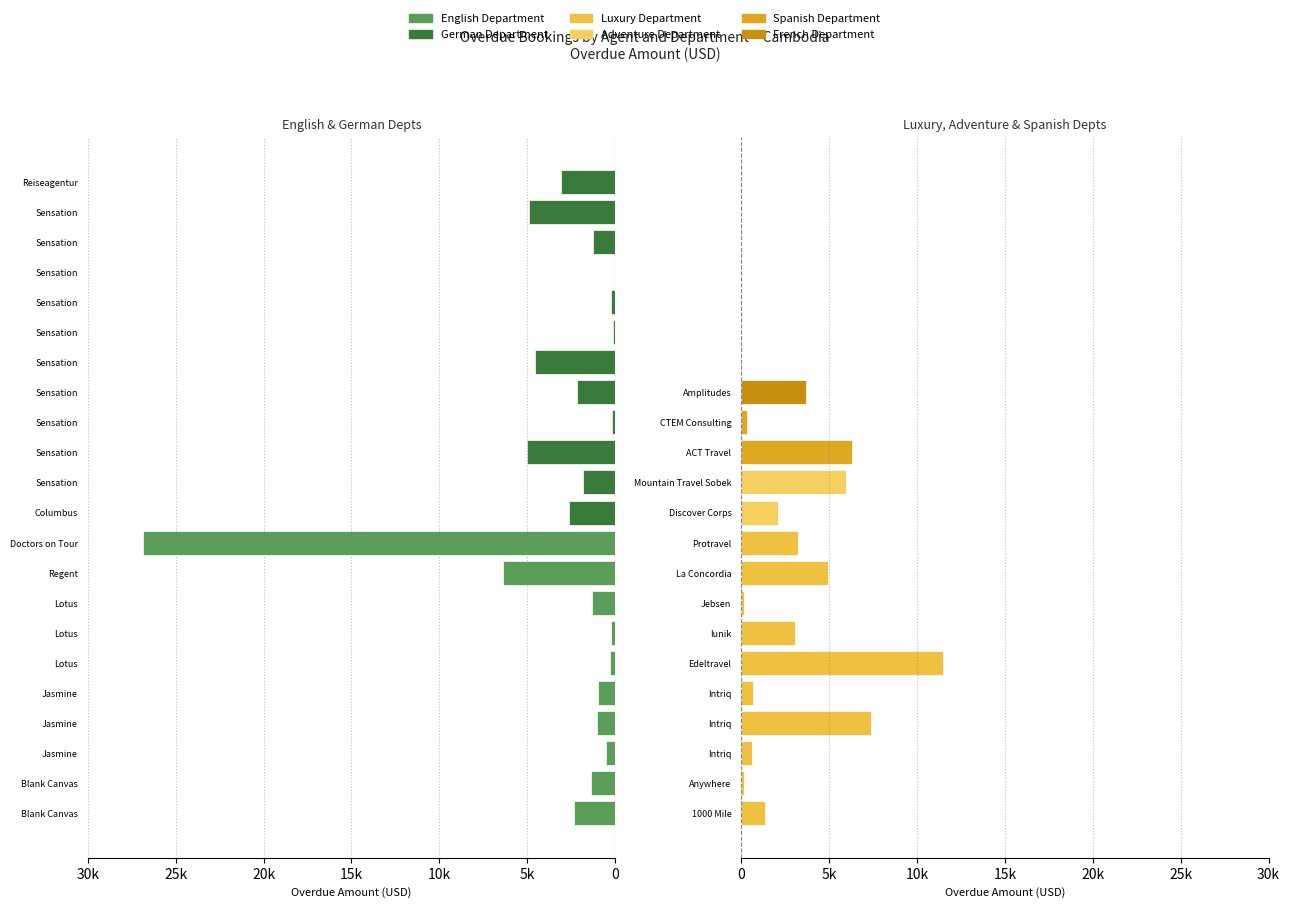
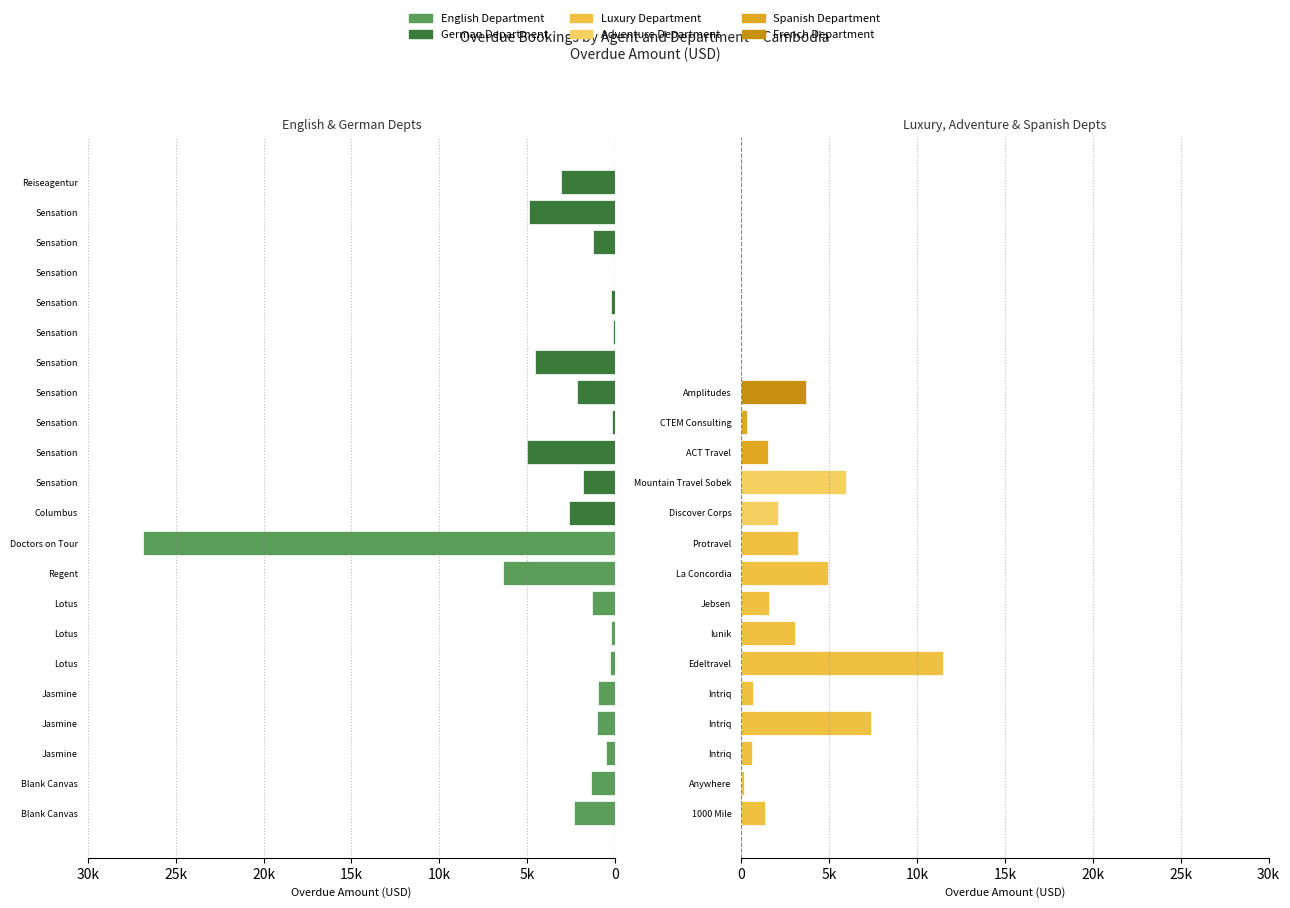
Luxury, Adventure & Spanish Depts, ACT Travel: 6300 -> 1500
Luxury, Adventure & Spanish Depts, Jebsen: 200 -> 1600
